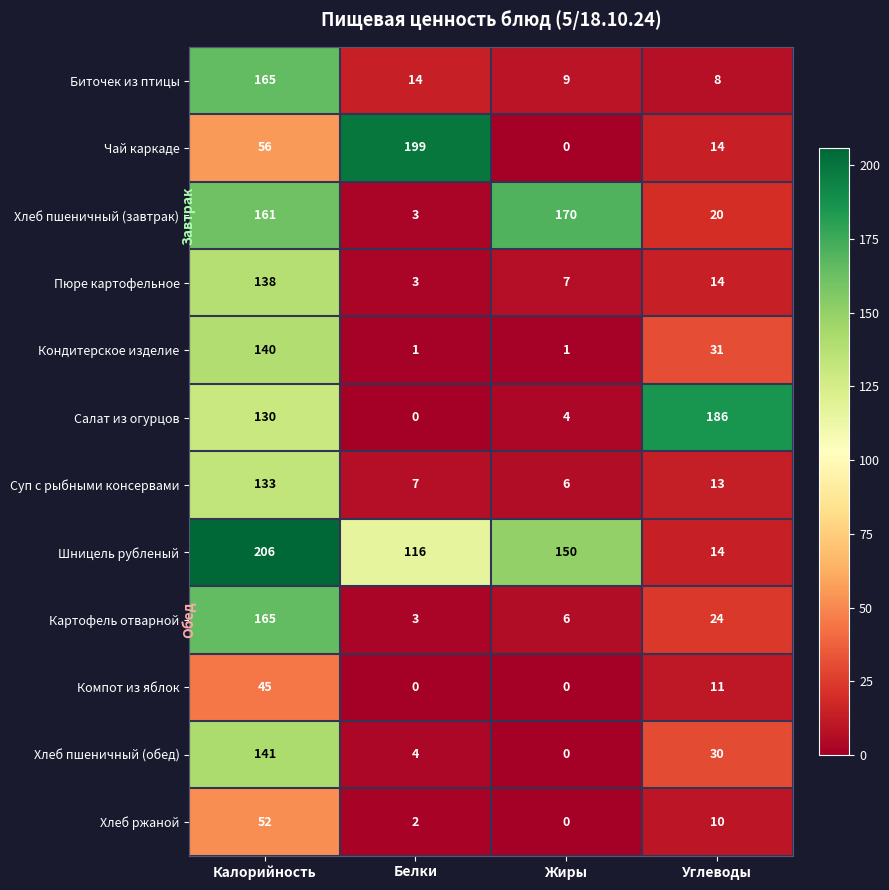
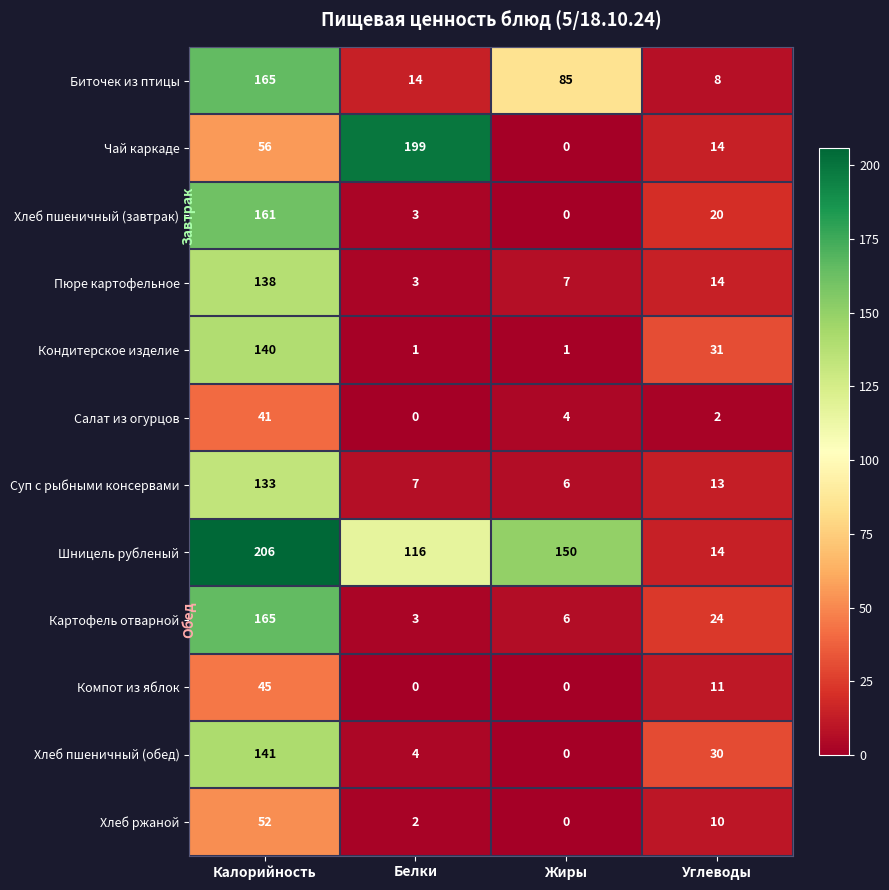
Биточек из птицы, Жиры: 9 -> 85
Хлеб пшеничный (завтрак), Жиры: 170 -> 0
Салат из огурцов, Калорийность: 130 -> 41
Салат из огурцов, Углеводы: 186 -> 2
